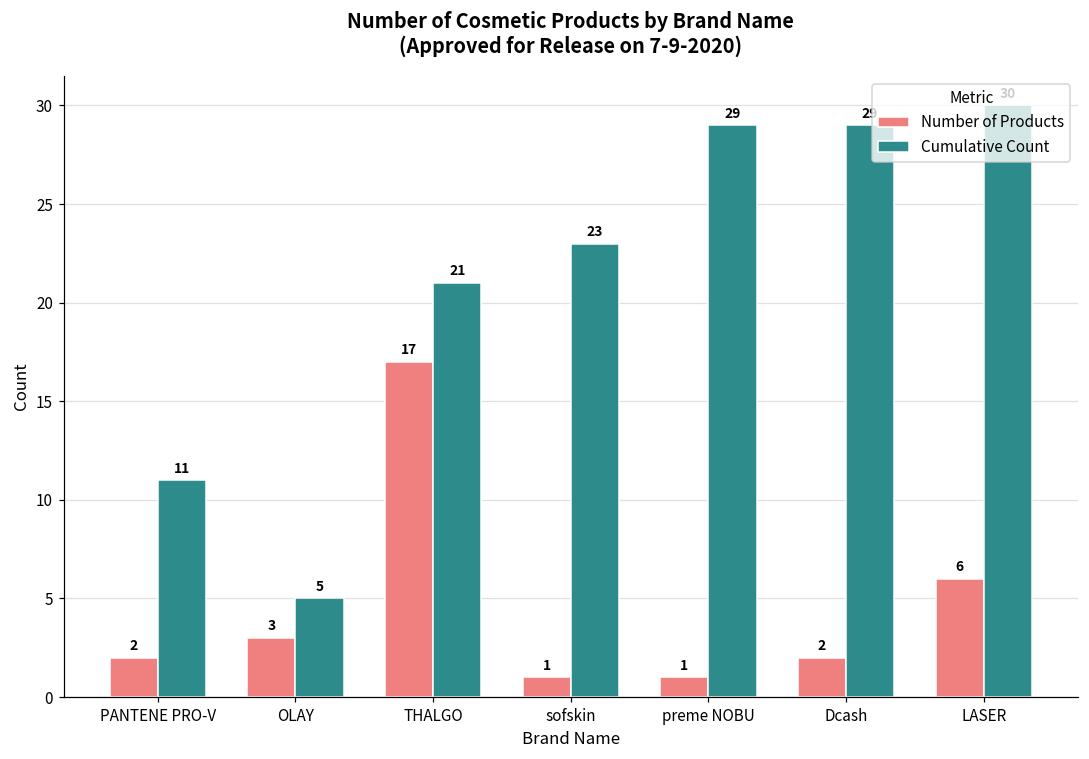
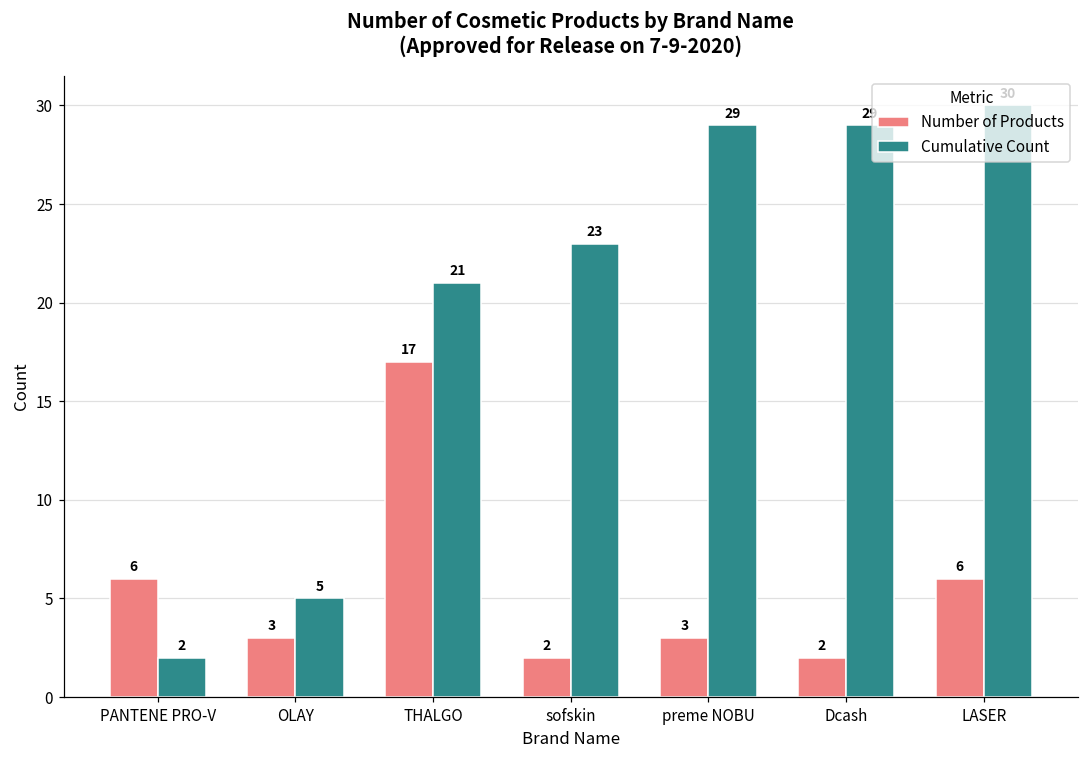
Number of Products, PANTENE PRO-V: 2 -> 6
Cumulative Count, PANTENE PRO-V: 11 -> 2
Number of Products, sofskin: 1 -> 2
Number of Products, preme NOBU: 1 -> 3
